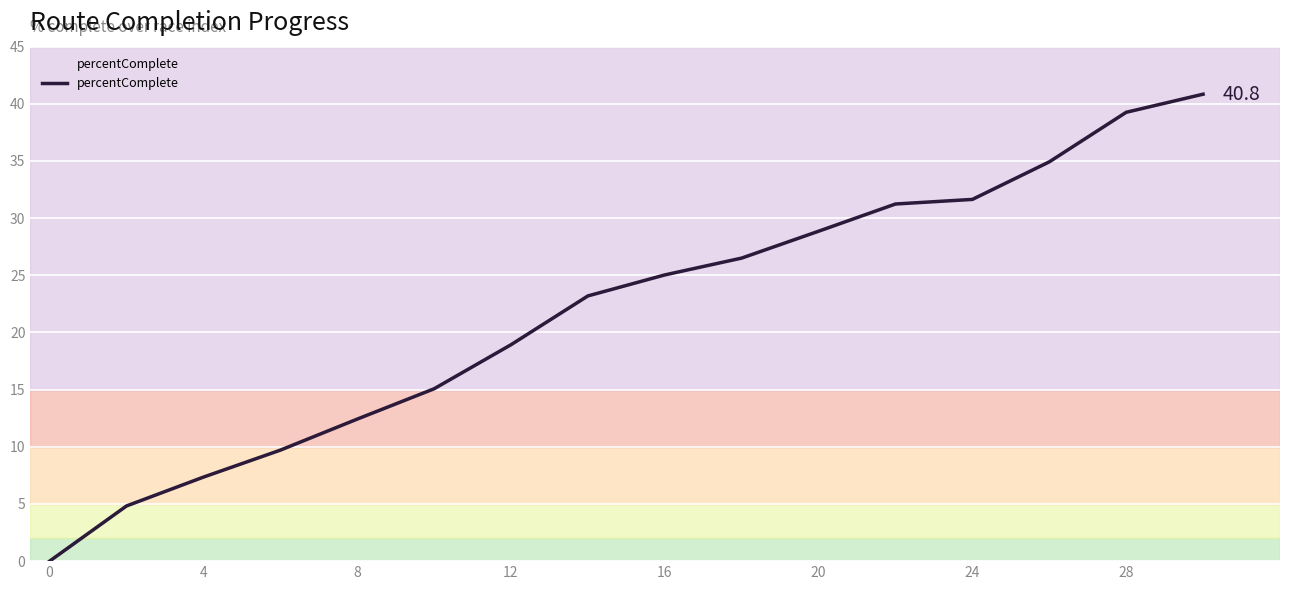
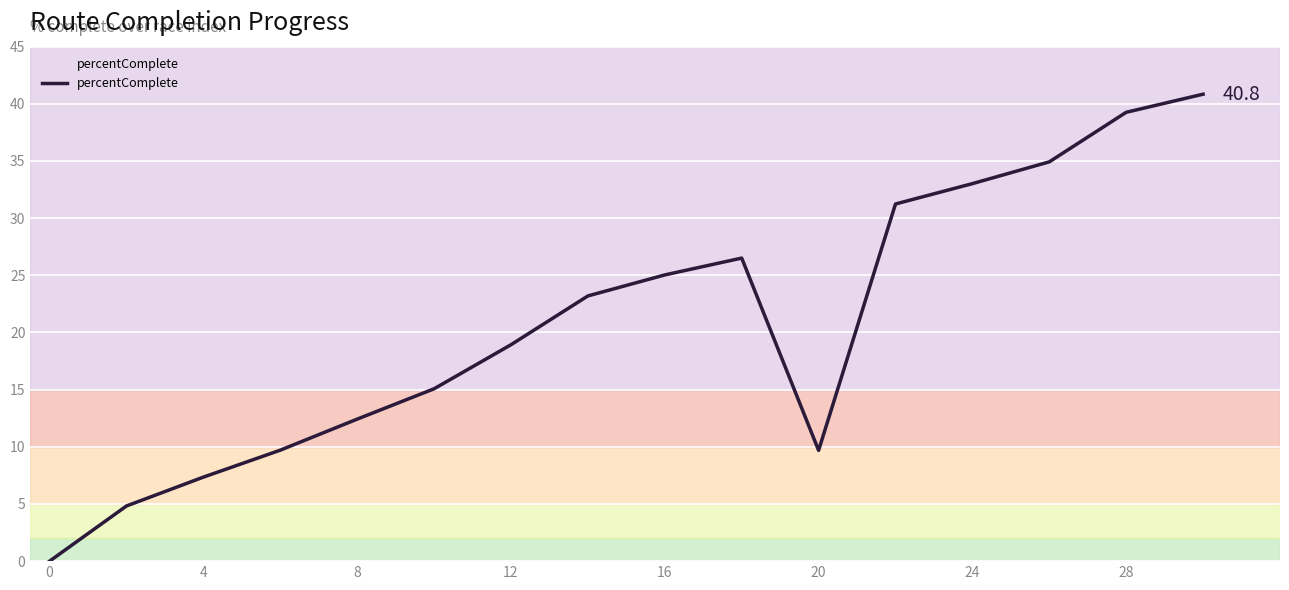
20: 28.9 -> 9.7
24: 31.6 -> 33.0
